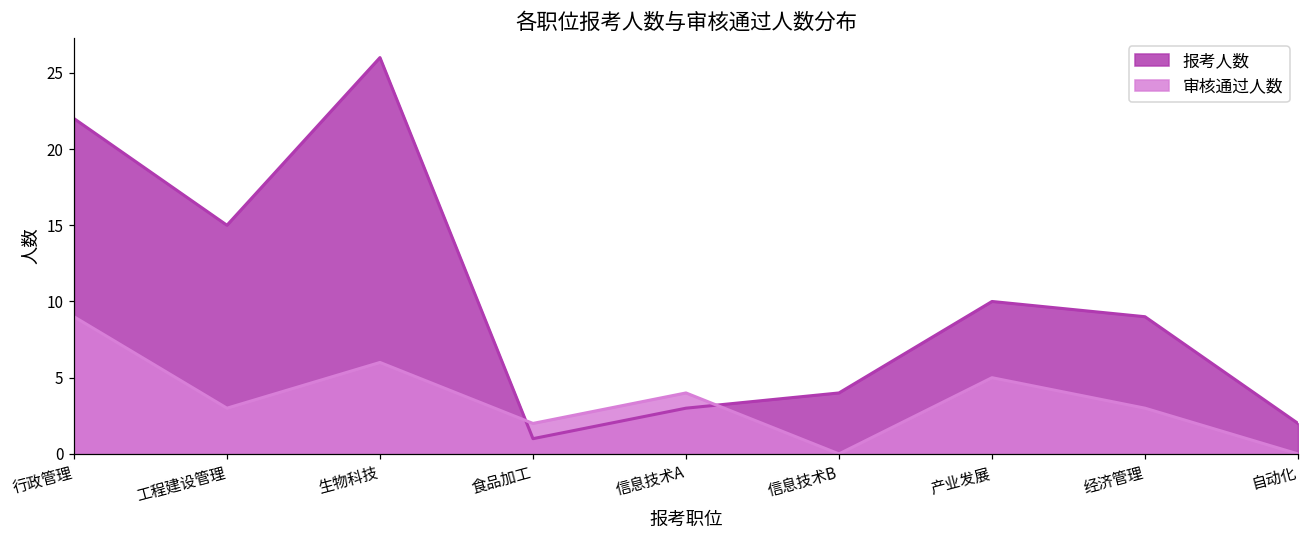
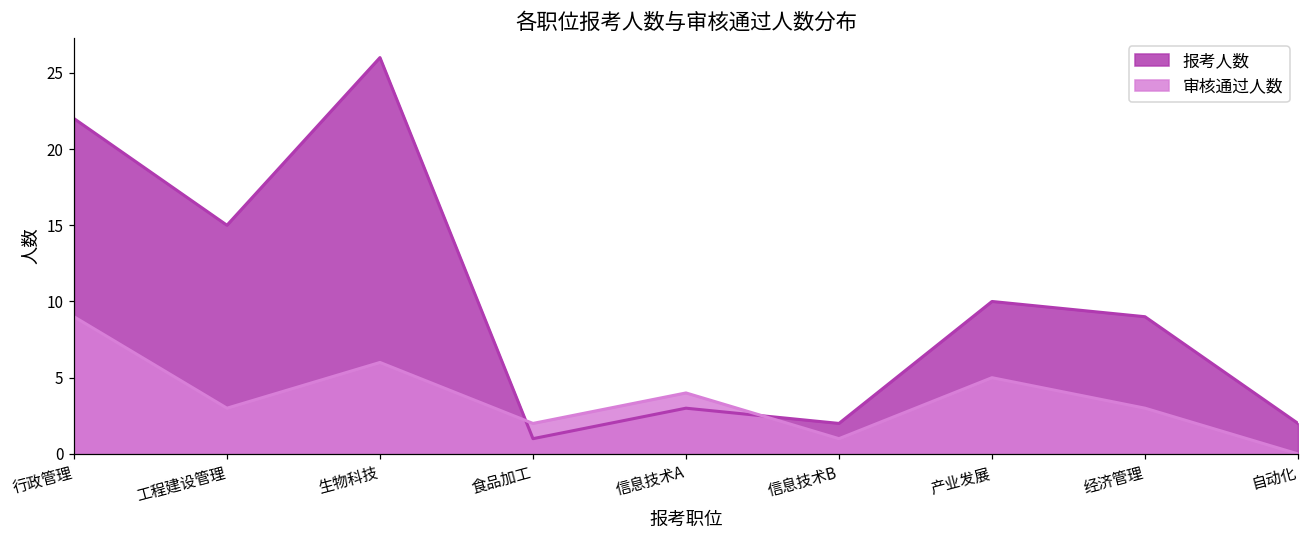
报考人数, 信息技术B: 4 -> 2
审核通过人数, 信息技术B: 0 -> 1
